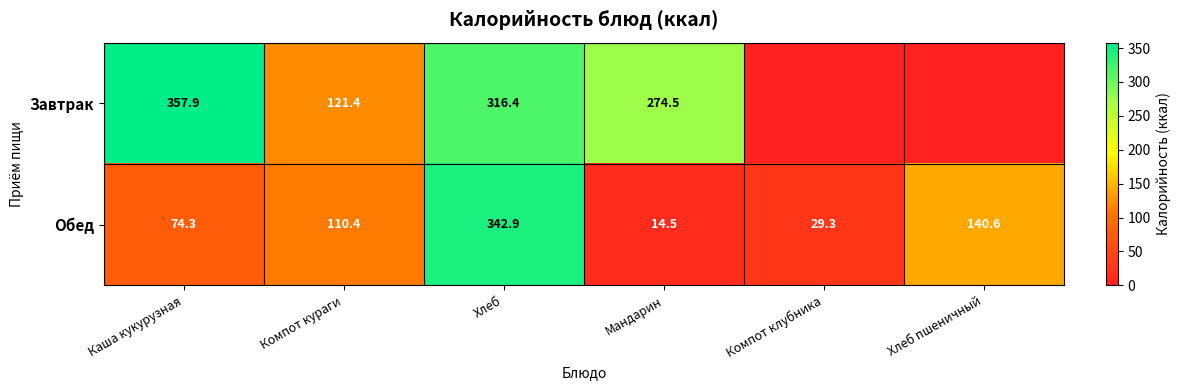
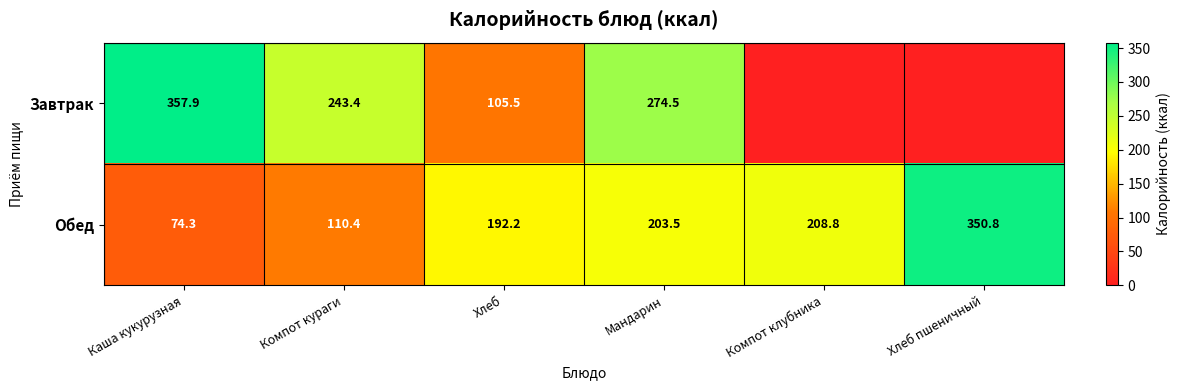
Завтрак, Компот кураги: 121.4 -> 243.4
Завтрак, Хлеб: 316.4 -> 105.5
Обед, Хлеб: 342.9 -> 192.2
Обед, Мандарин: 14.5 -> 203.5
Обед, Компот клубника: 29.3 -> 208.8
Обед, Хлеб пшеничный: 140.6 -> 350.8
